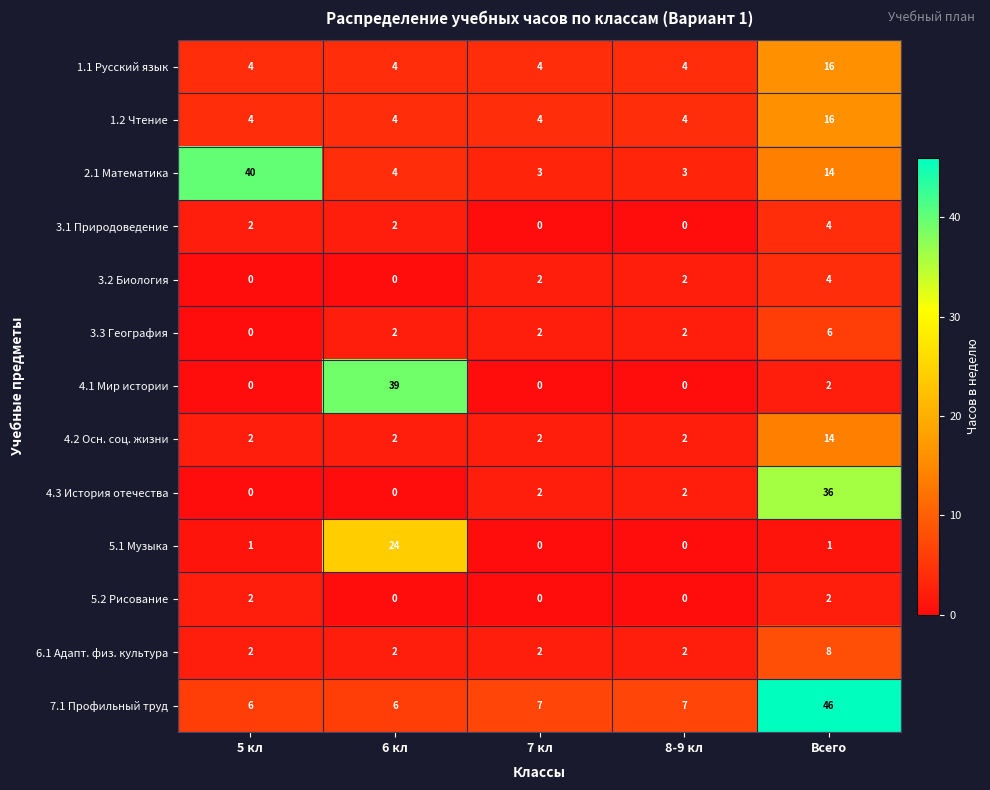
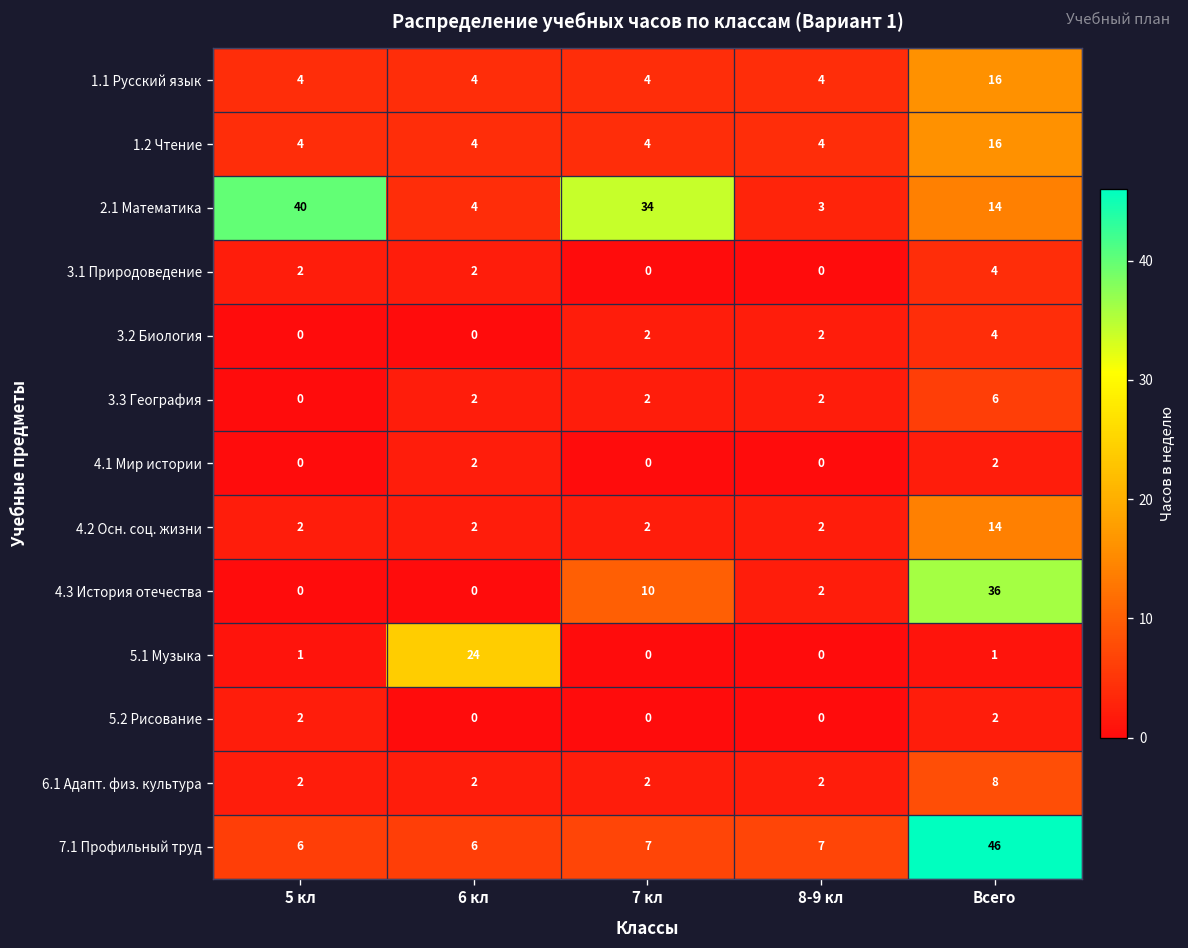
2.1 Математика, 7 кл: 3 -> 34
4.1 Мир истории, 6 кл: 39 -> 2
4.3 История отечества, 7 кл: 2 -> 10
